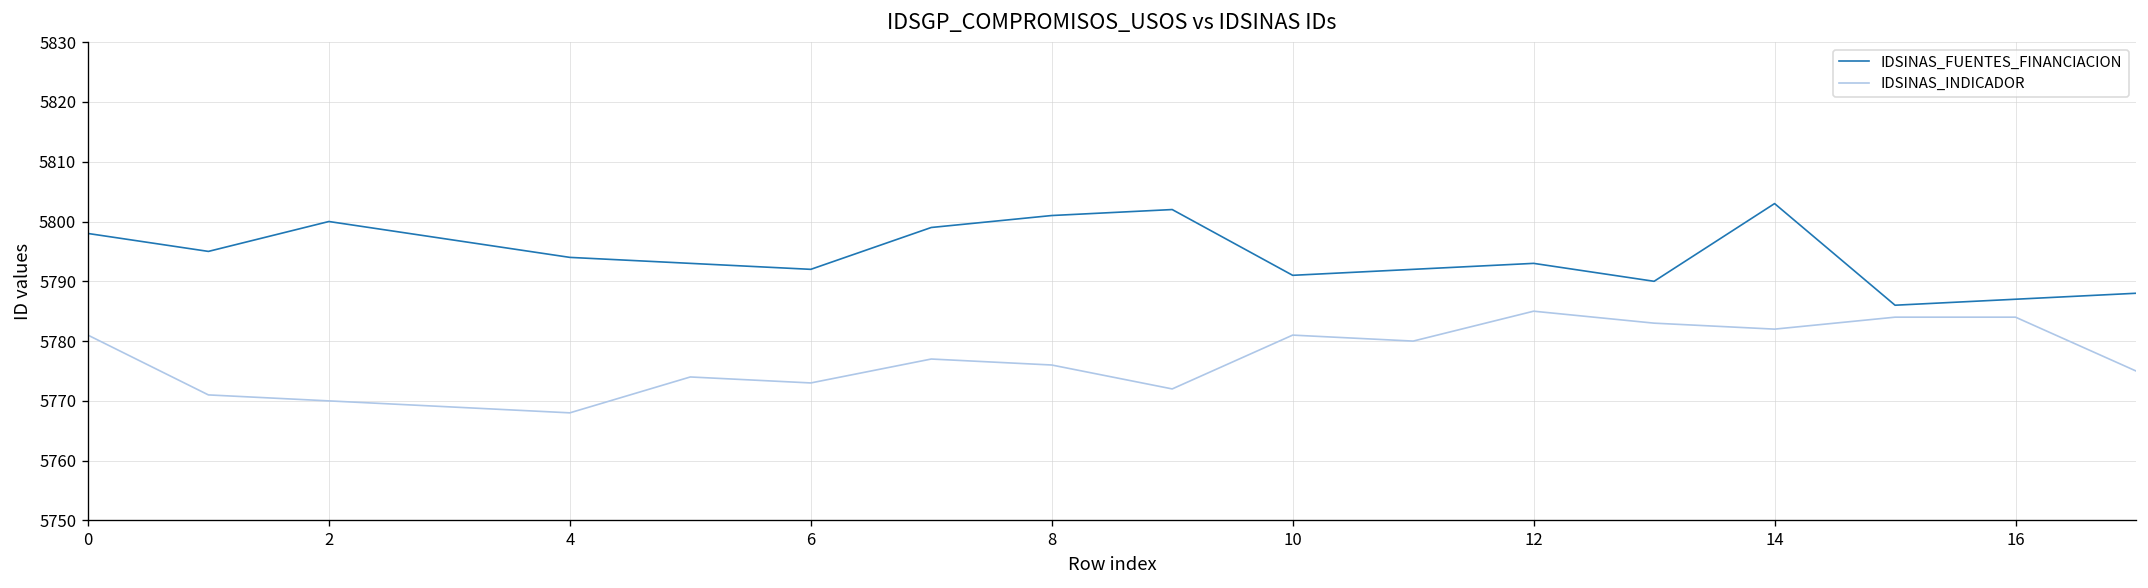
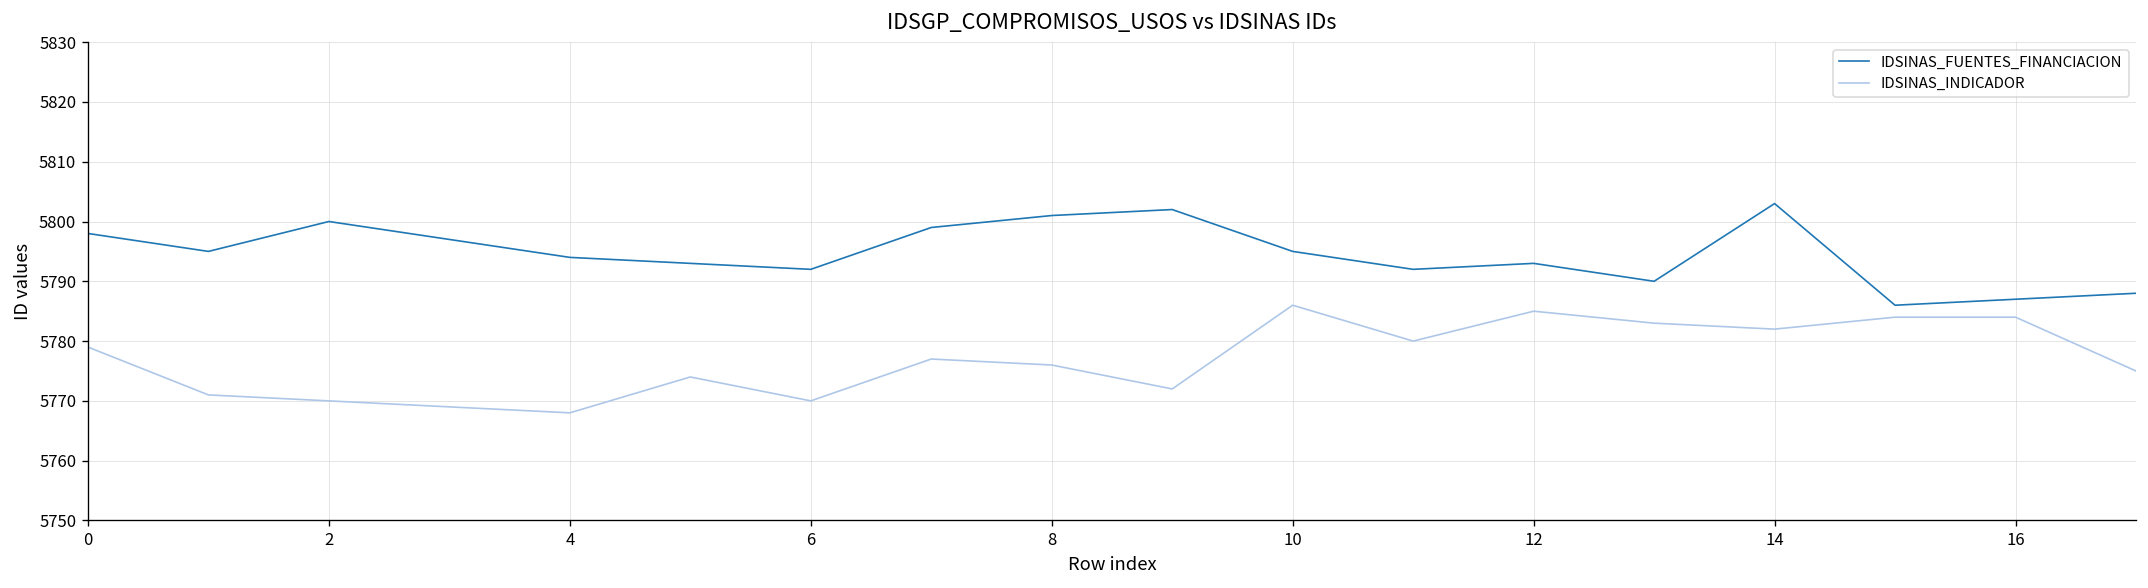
IDSINAS_INDICADOR, 0: 5781 -> 5779
IDSINAS_INDICADOR, 6: 5773 -> 5770
IDSINAS_FUENTES_FINANCIACION, 10: 5791 -> 5795
IDSINAS_INDICADOR, 10: 5781 -> 5786
